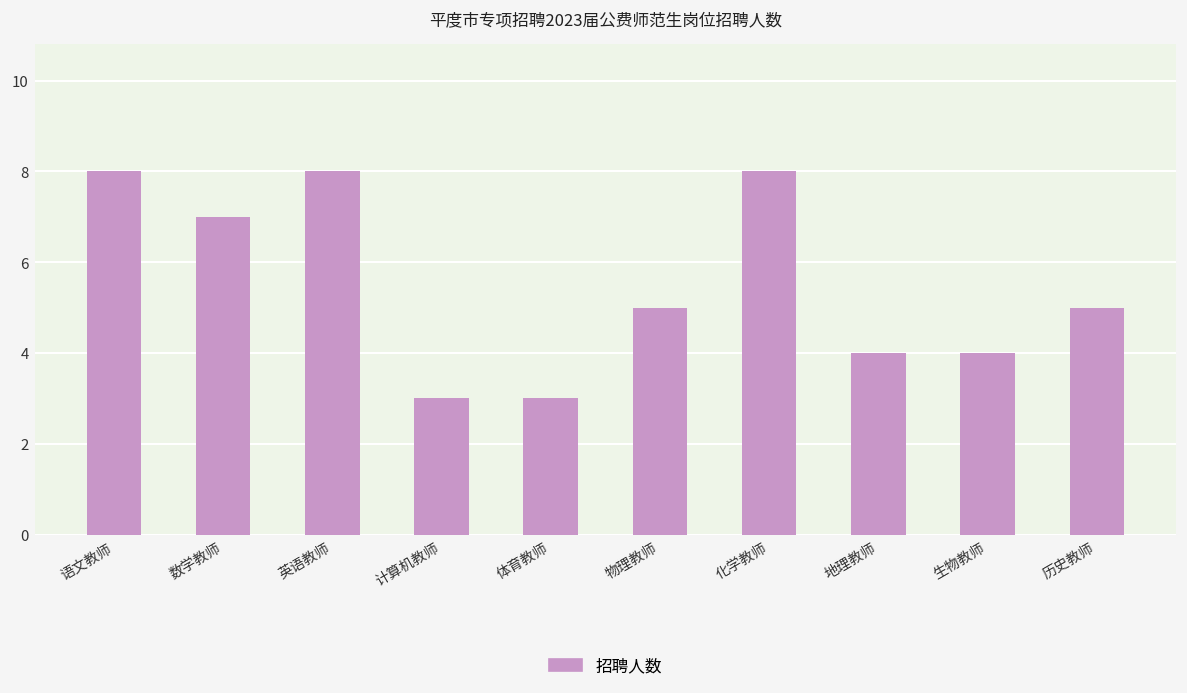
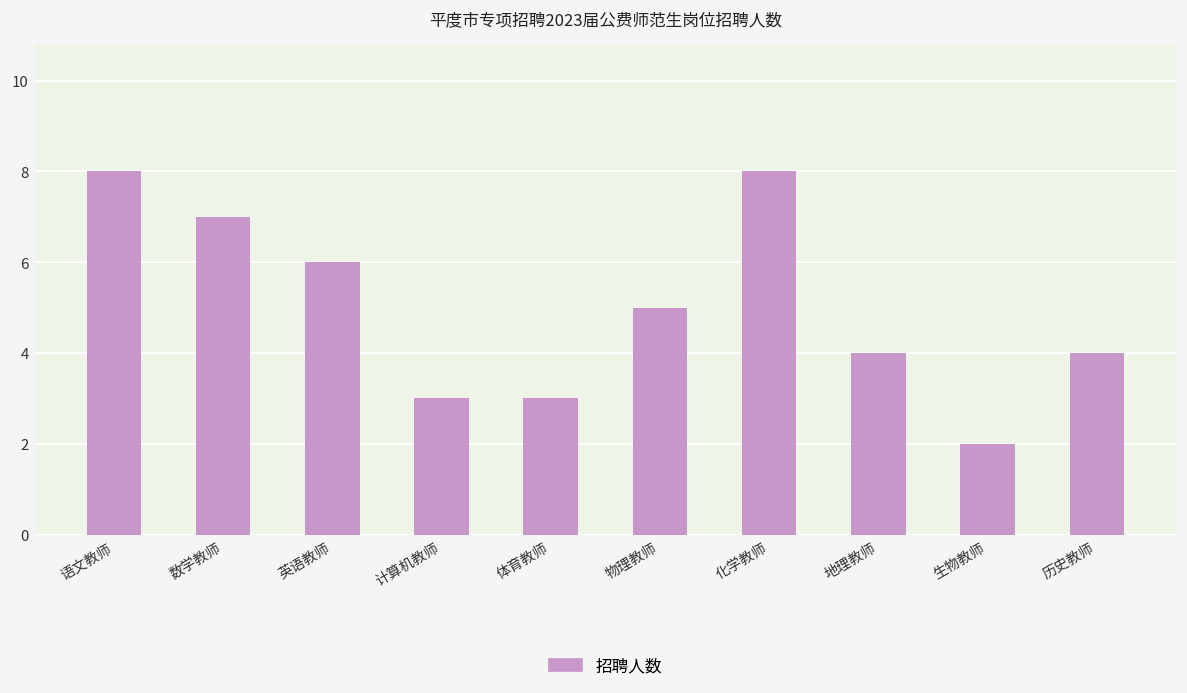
英语教师: 8 -> 6
生物教师: 4 -> 2
历史教师: 5 -> 4
